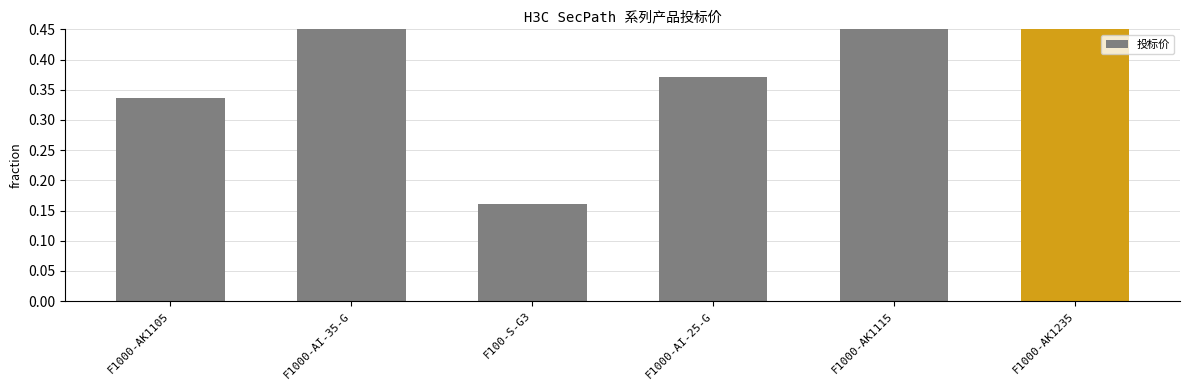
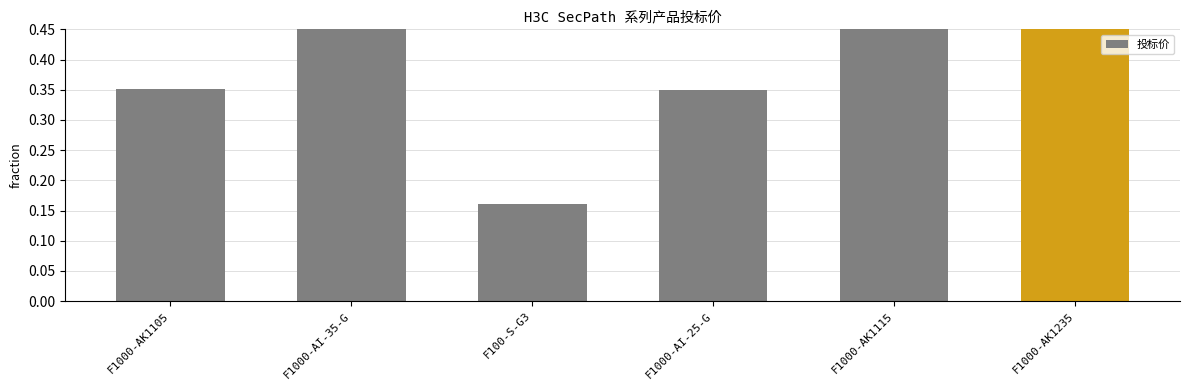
F1000-AK1105: 0.34 -> 0.35
F1000-AI-25-G: 0.37 -> 0.35
